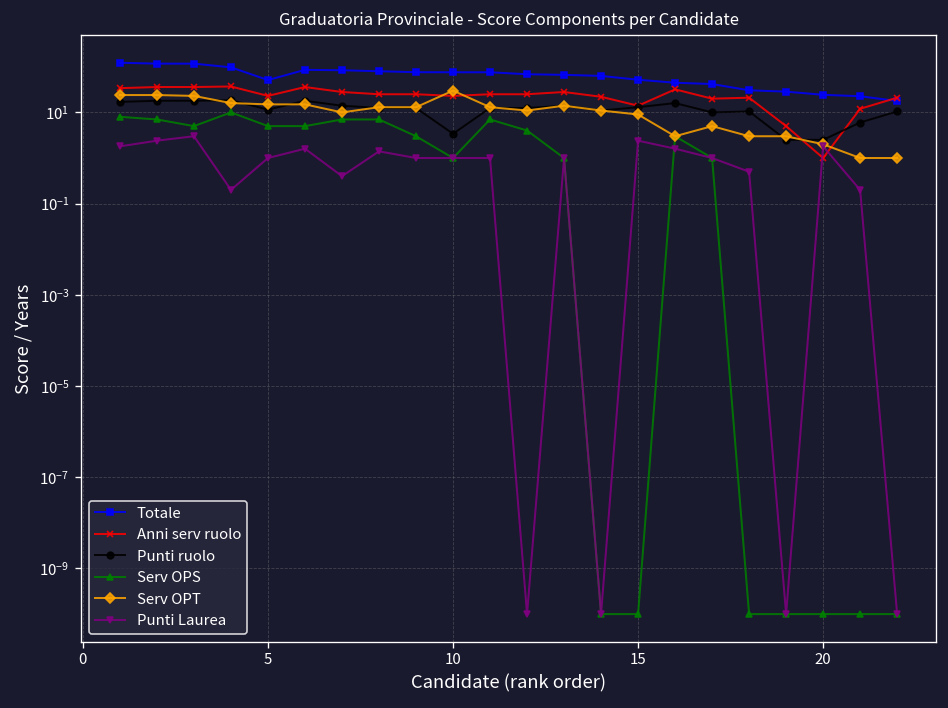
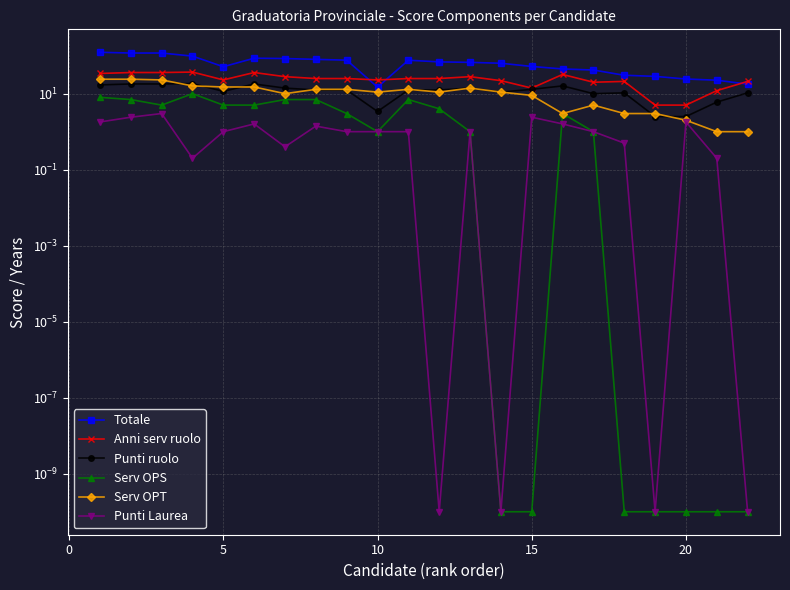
Totale, 10: 80 -> 15
Serv OPT, 10: 30 -> 11
Anni serv ruolo, 20: 1 -> 5
